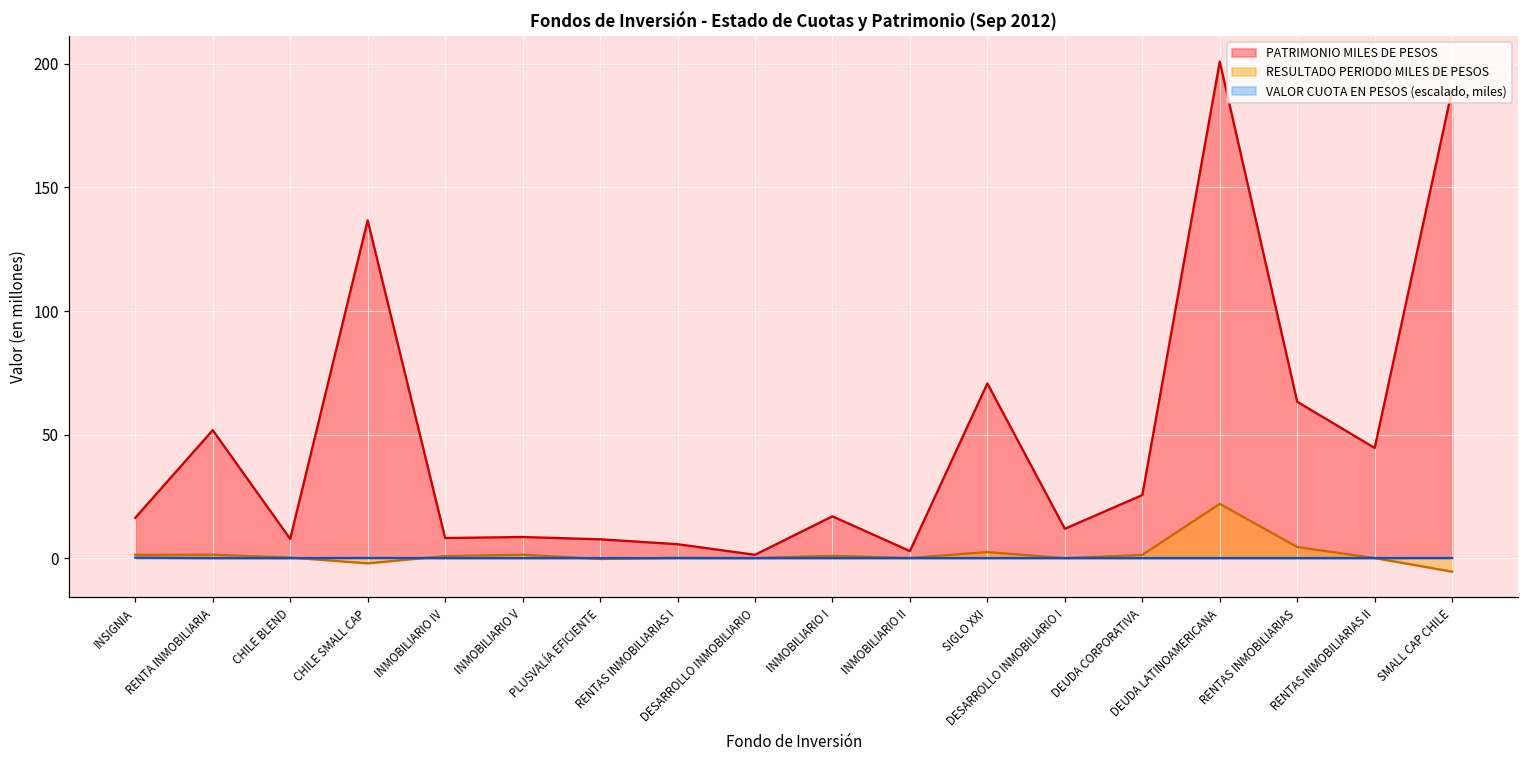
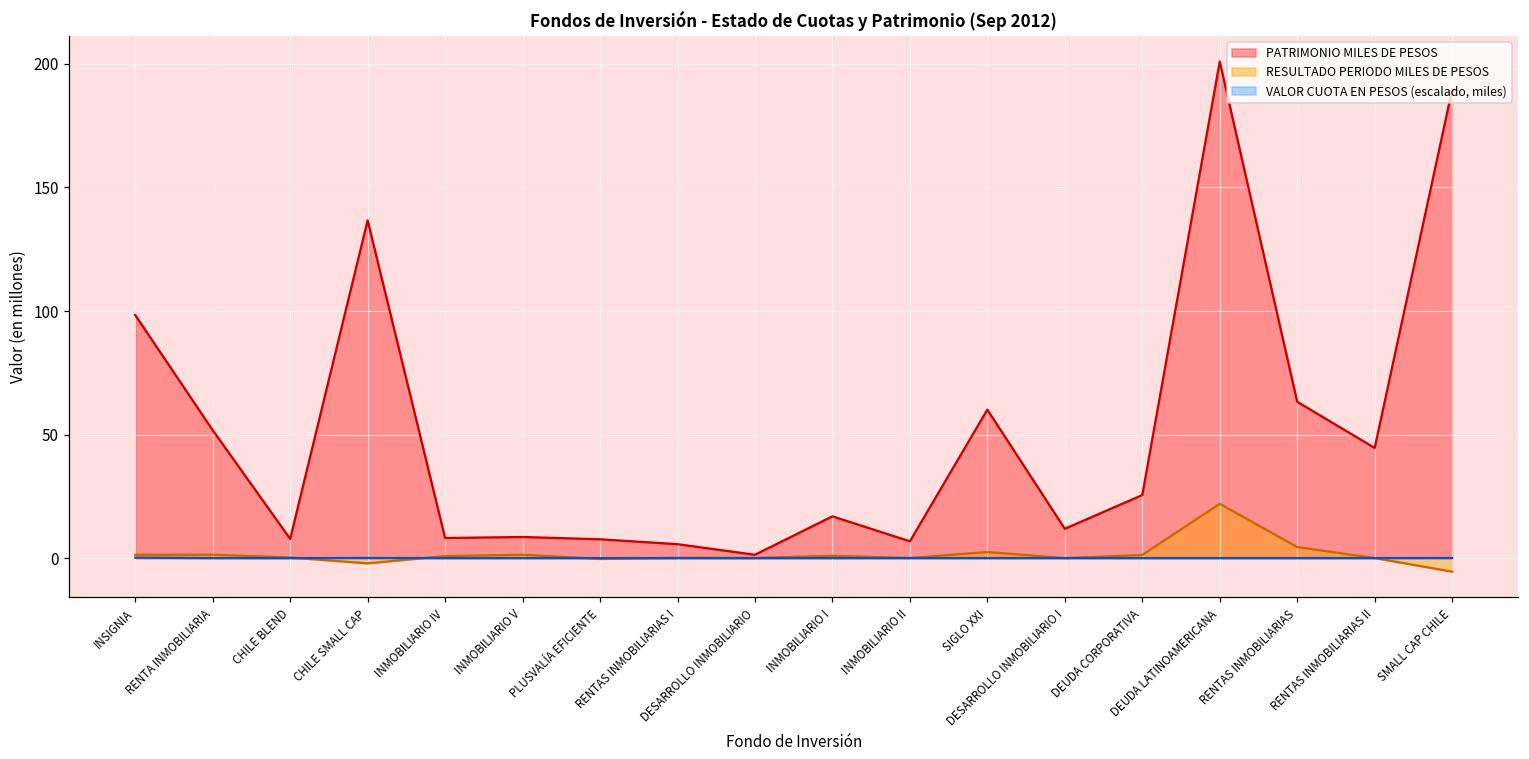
PATRIMONIO MILES DE PESOS, INSIGNIA: 16 -> 98
PATRIMONIO MILES DE PESOS, INMOBILIARIO II: 3 -> 7
PATRIMONIO MILES DE PESOS, SIGLO XXI: 71 -> 60
